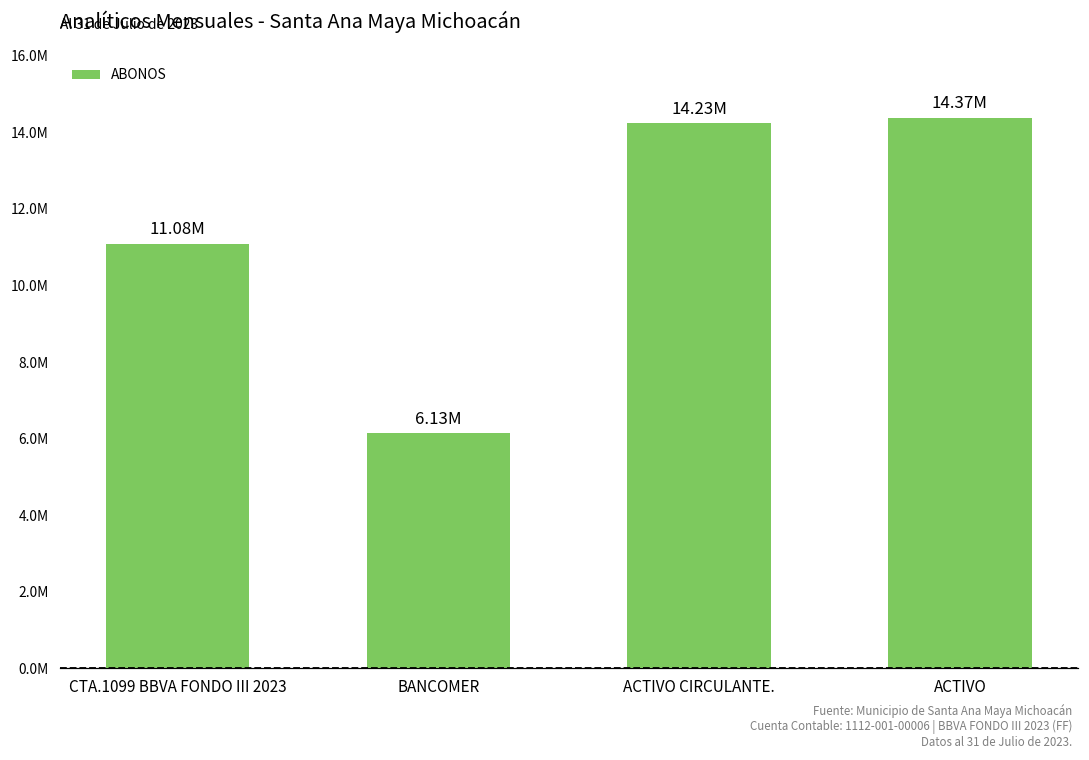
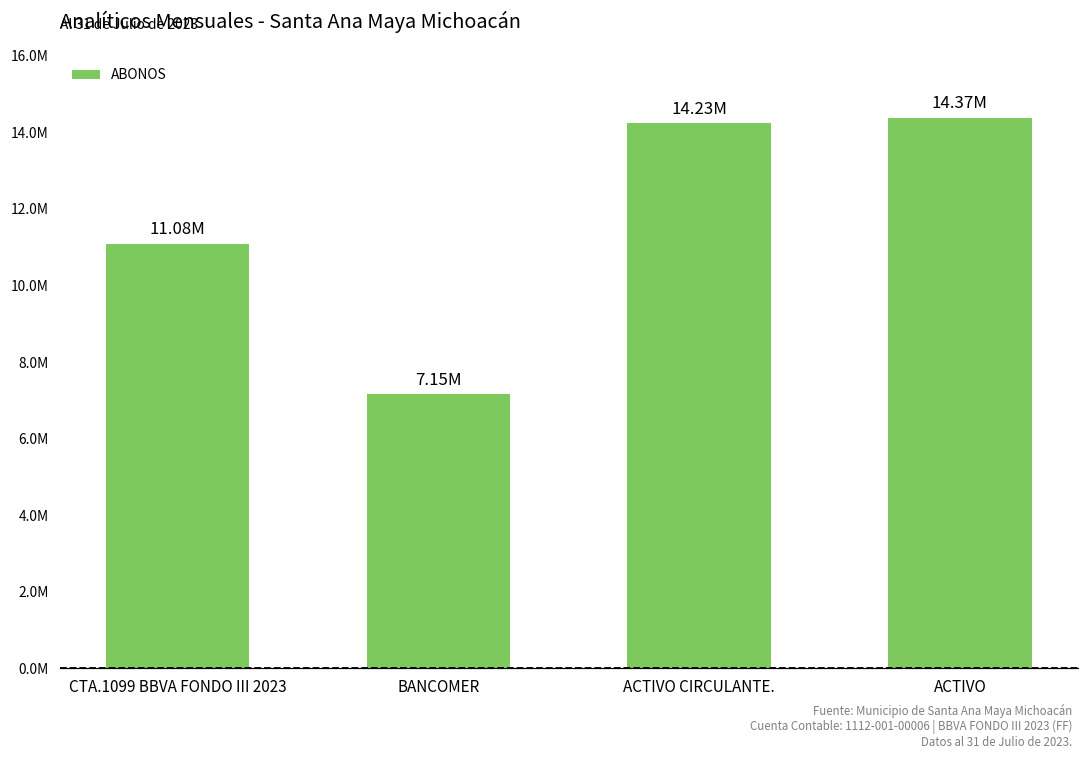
BANCOMER: 6.13M -> 7.15M
